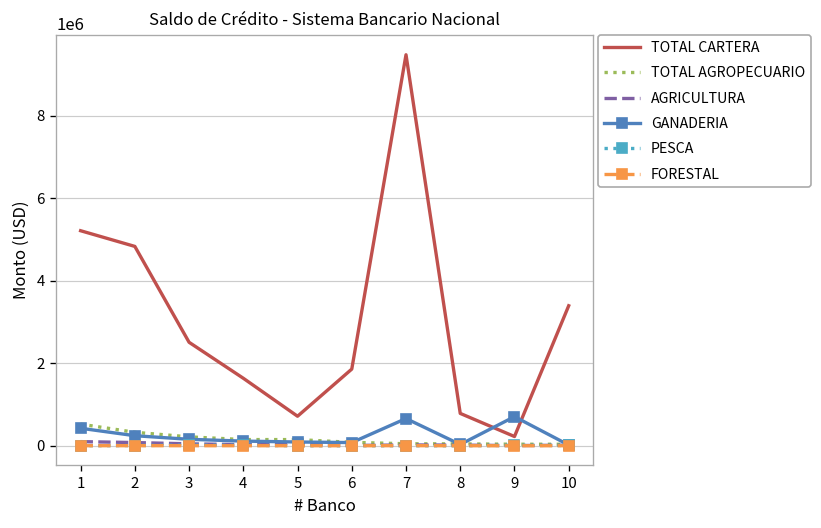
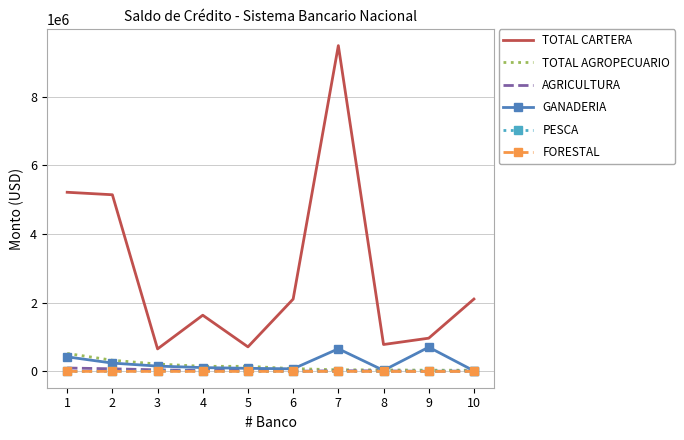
TOTAL CARTERA, 2: 4800000 -> 5100000
TOTAL CARTERA, 3: 2500000 -> 700000
TOTAL CARTERA, 6: 1900000 -> 2100000
TOTAL CARTERA, 9: 200000 -> 1000000
TOTAL CARTERA, 10: 3400000 -> 2100000
